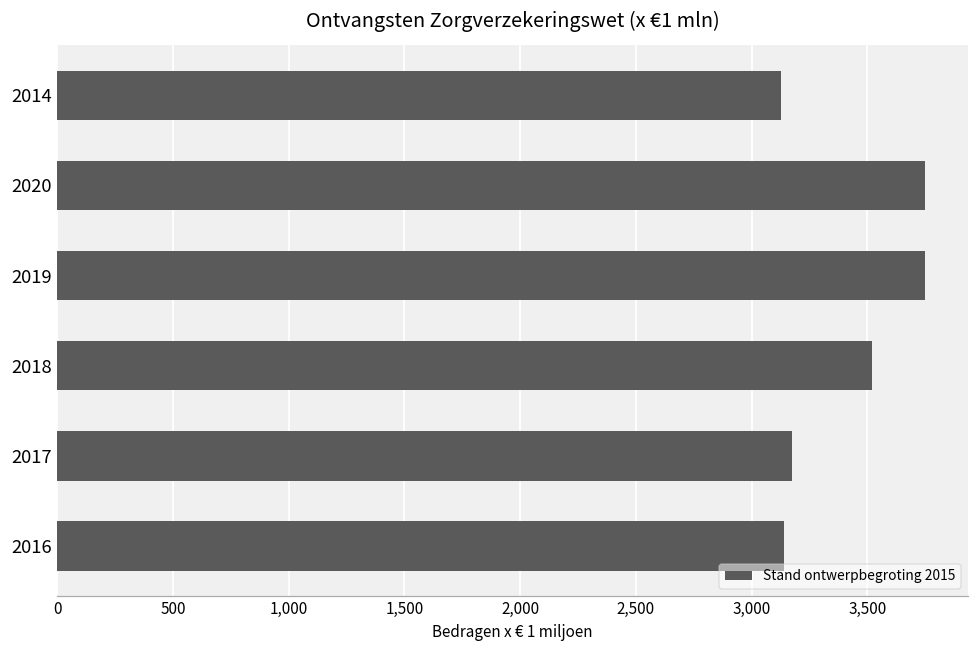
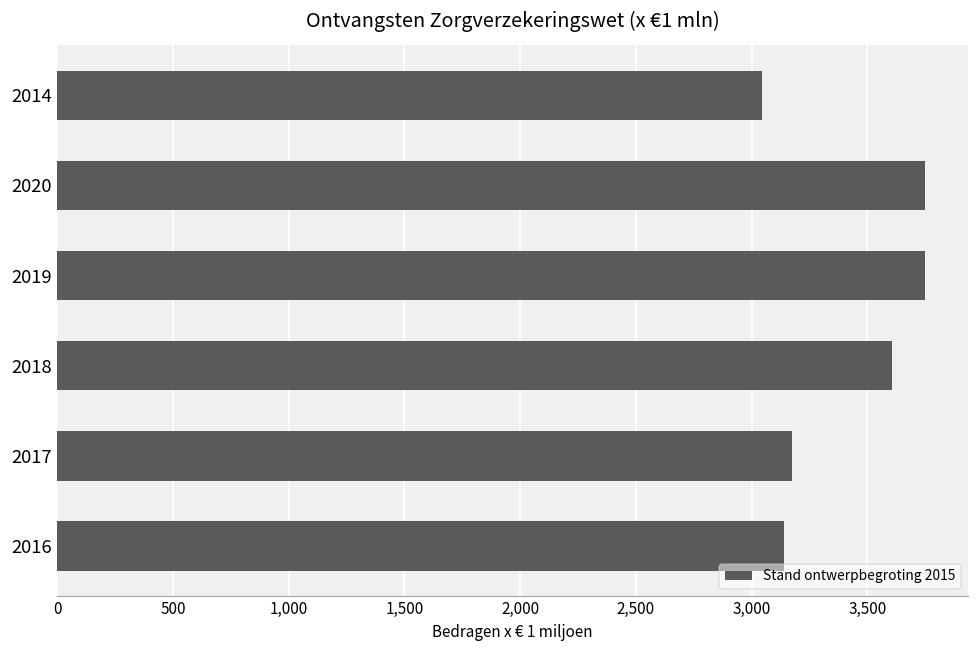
2014: 3,130 -> 3,040
2018: 3,520 -> 3,610
